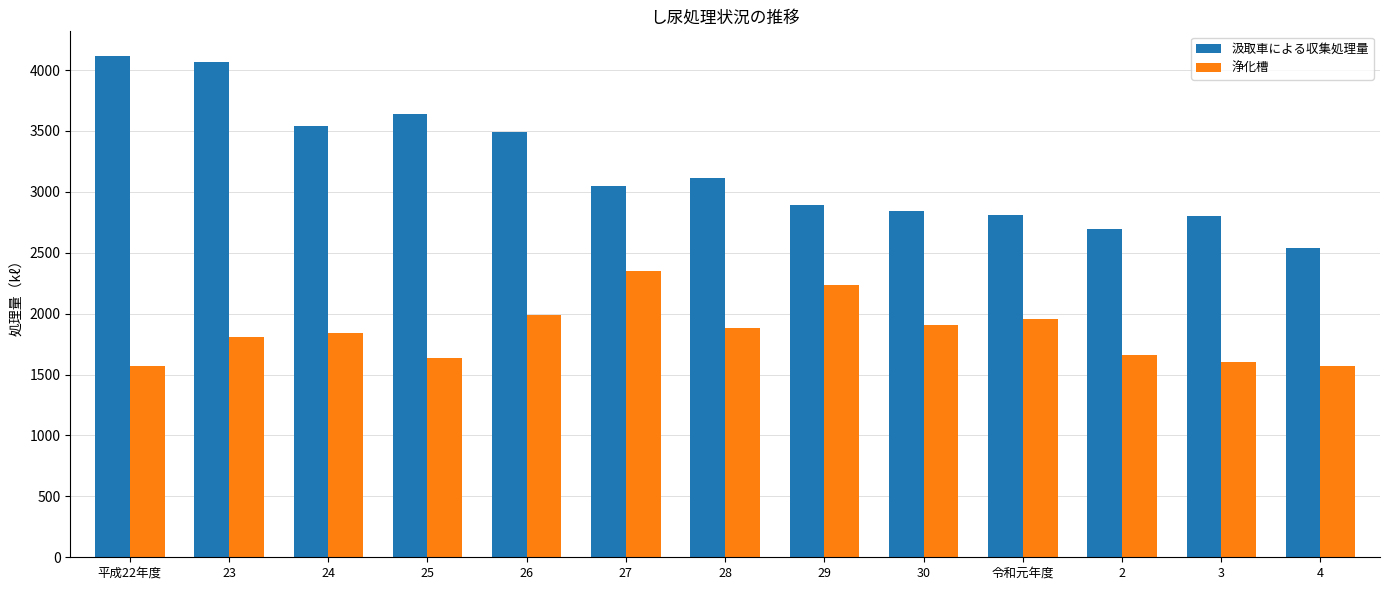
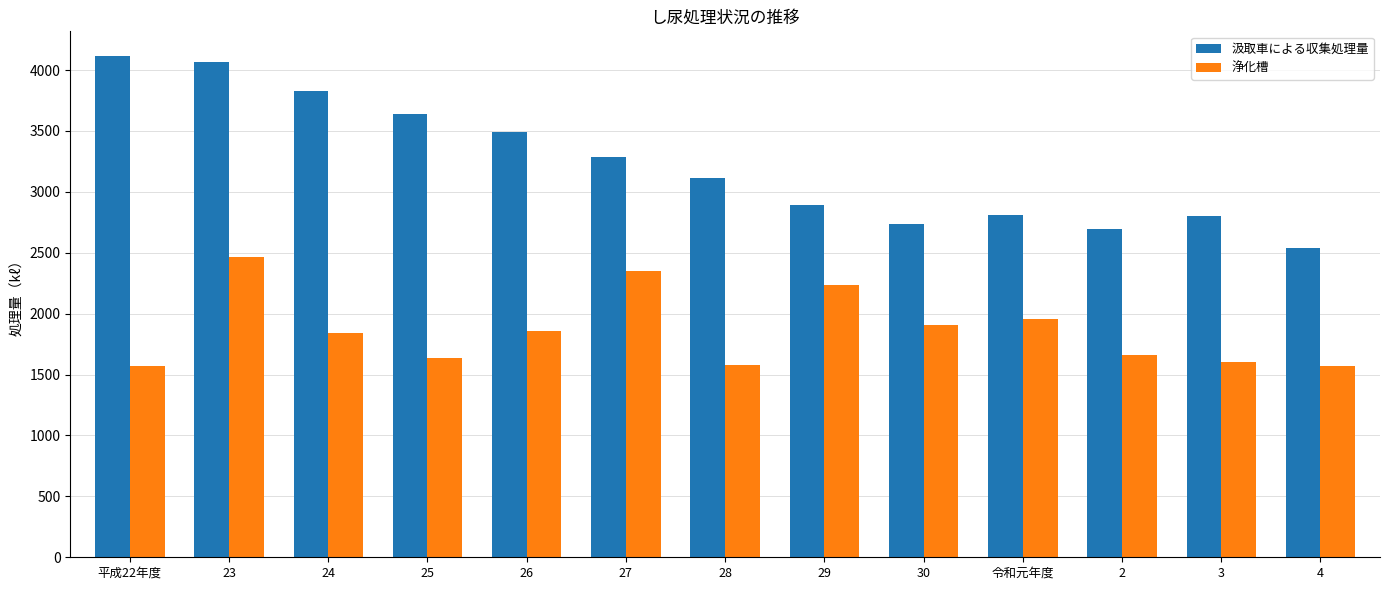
浄化槽, 23: 1810 -> 2460
汲取車による収集処理量, 24: 3540 -> 3830
浄化槽, 26: 1990 -> 1860
汲取車による収集処理量, 27: 3050 -> 3280
浄化槽, 28: 1880 -> 1580
汲取車による収集処理量, 30: 2840 -> 2730
